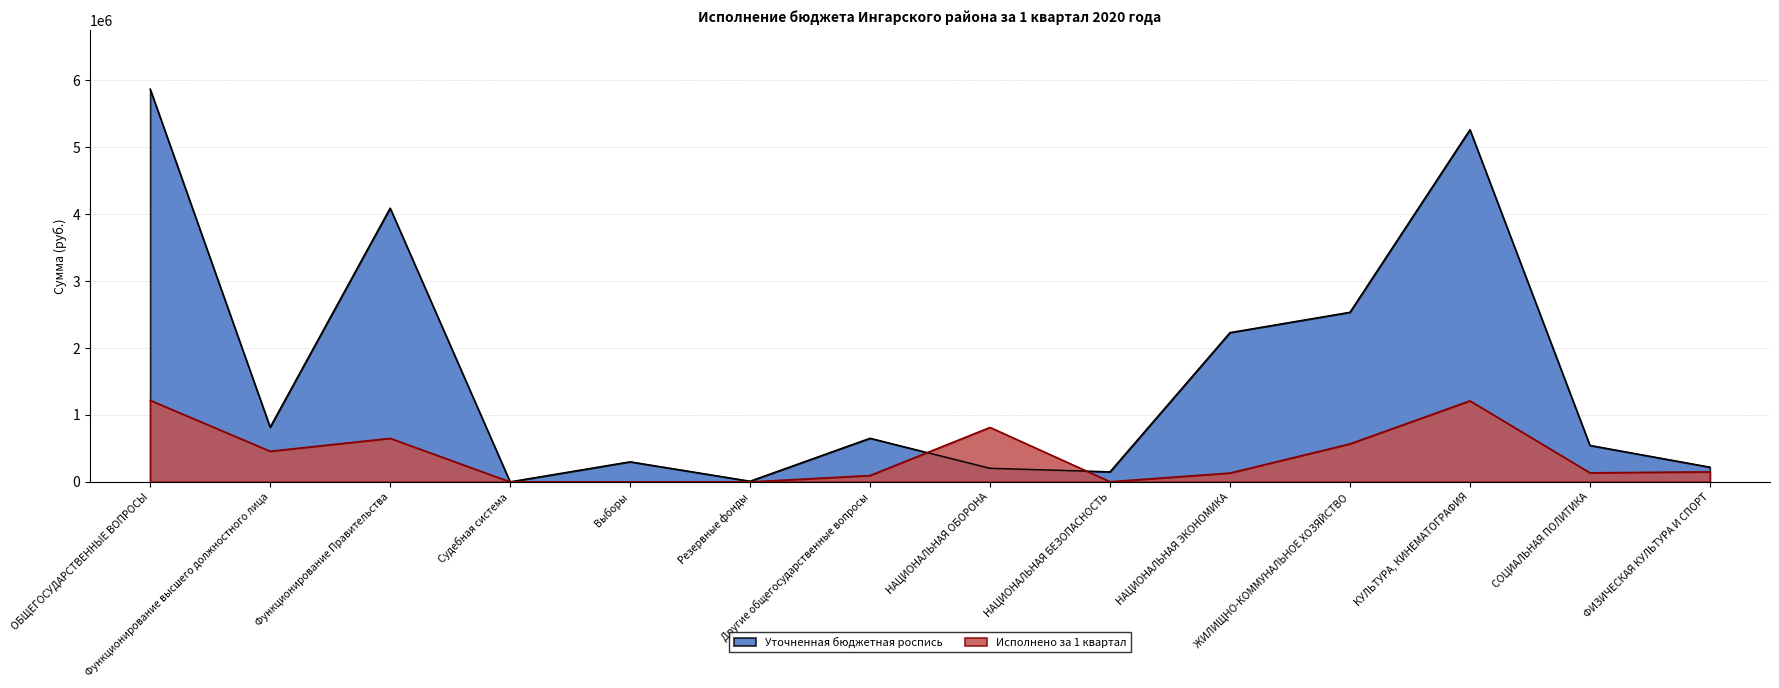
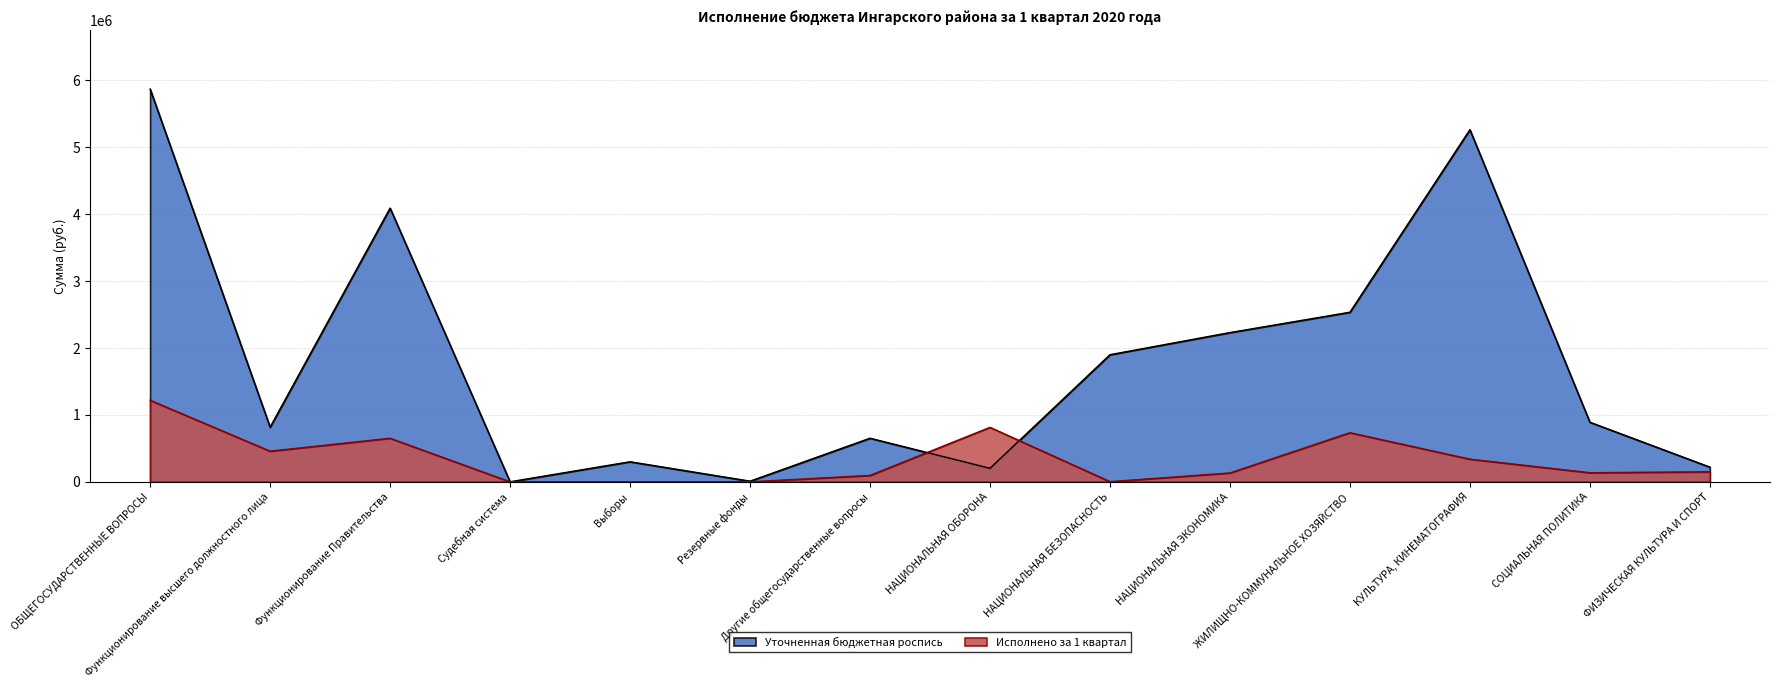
Уточненная бюджетная роспись, НАЦИОНАЛЬНАЯ БЕЗОПАСНОСТЬ: 200000 -> 1900000
Исполнено за 1 квартал, ЖИЛИЩНО-КОММУНАЛЬНОЕ ХОЗЯЙСТВО: 600000 -> 700000
Исполнено за 1 квартал, КУЛЬТУРА, КИНЕМАТОГРАФИЯ: 1200000 -> 300000
Уточненная бюджетная роспись, СОЦИАЛЬНАЯ ПОЛИТИКА: 500000 -> 900000
